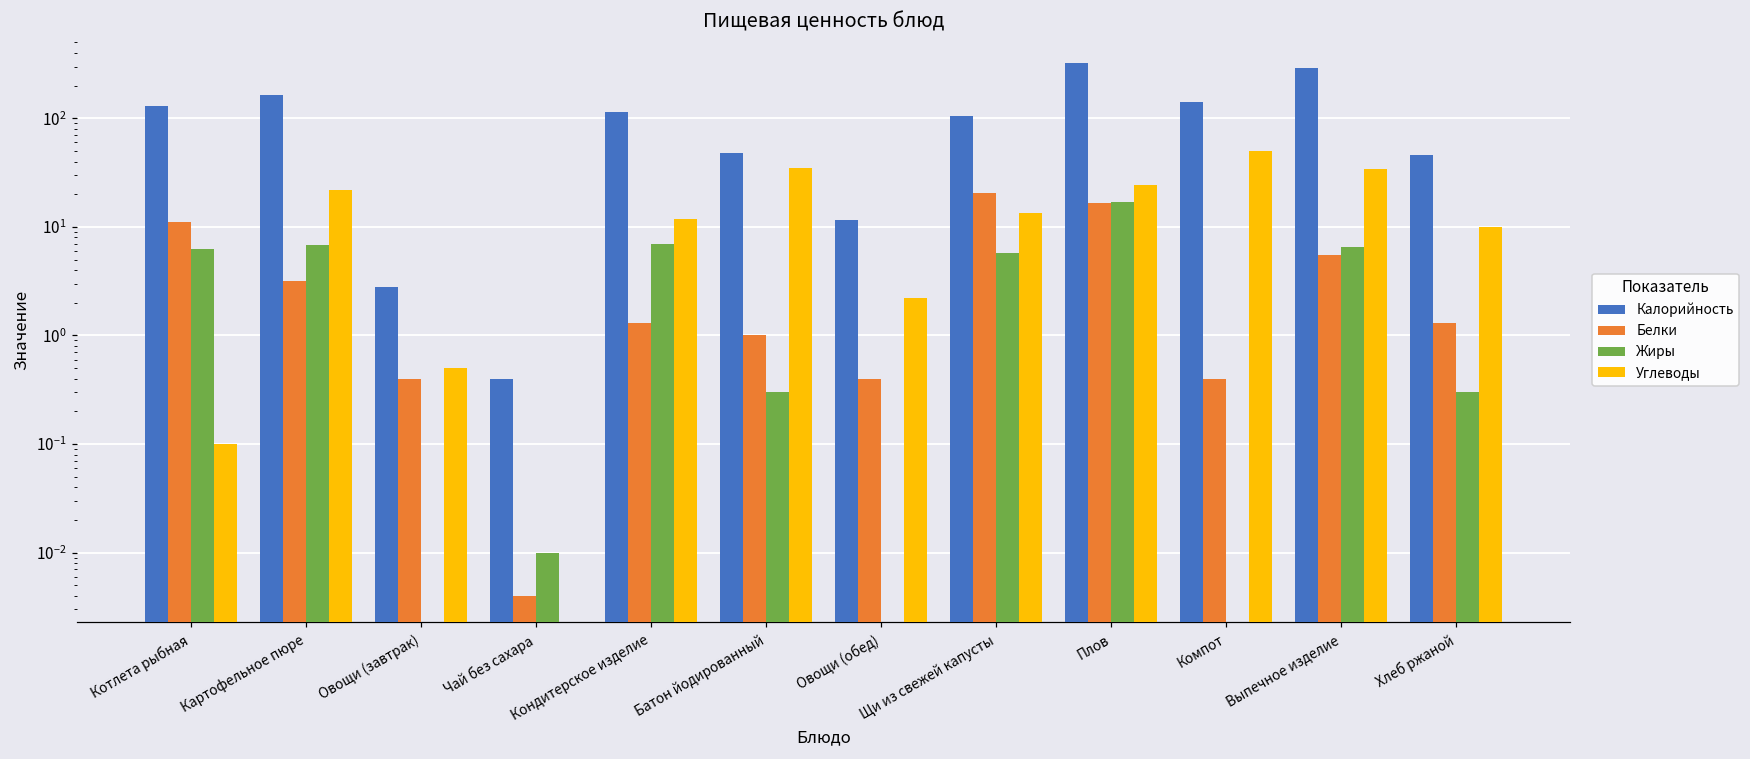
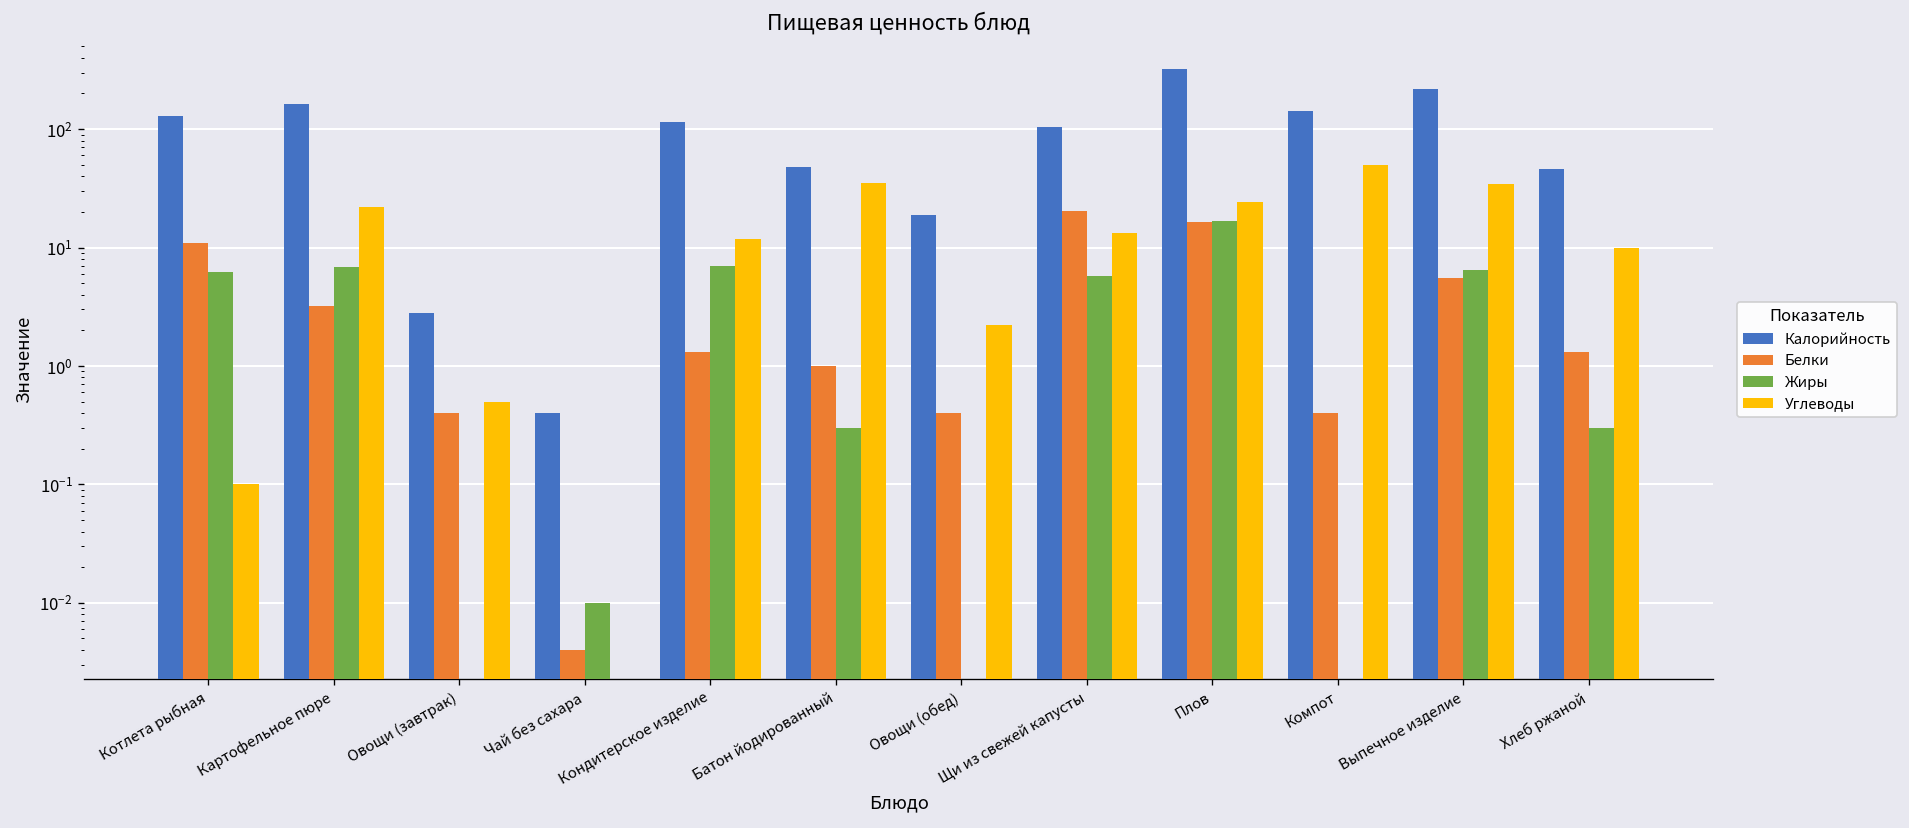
Калорийность, Овощи (обед): 12 -> 19
Калорийность, Выпечное изделие: 290 -> 220
